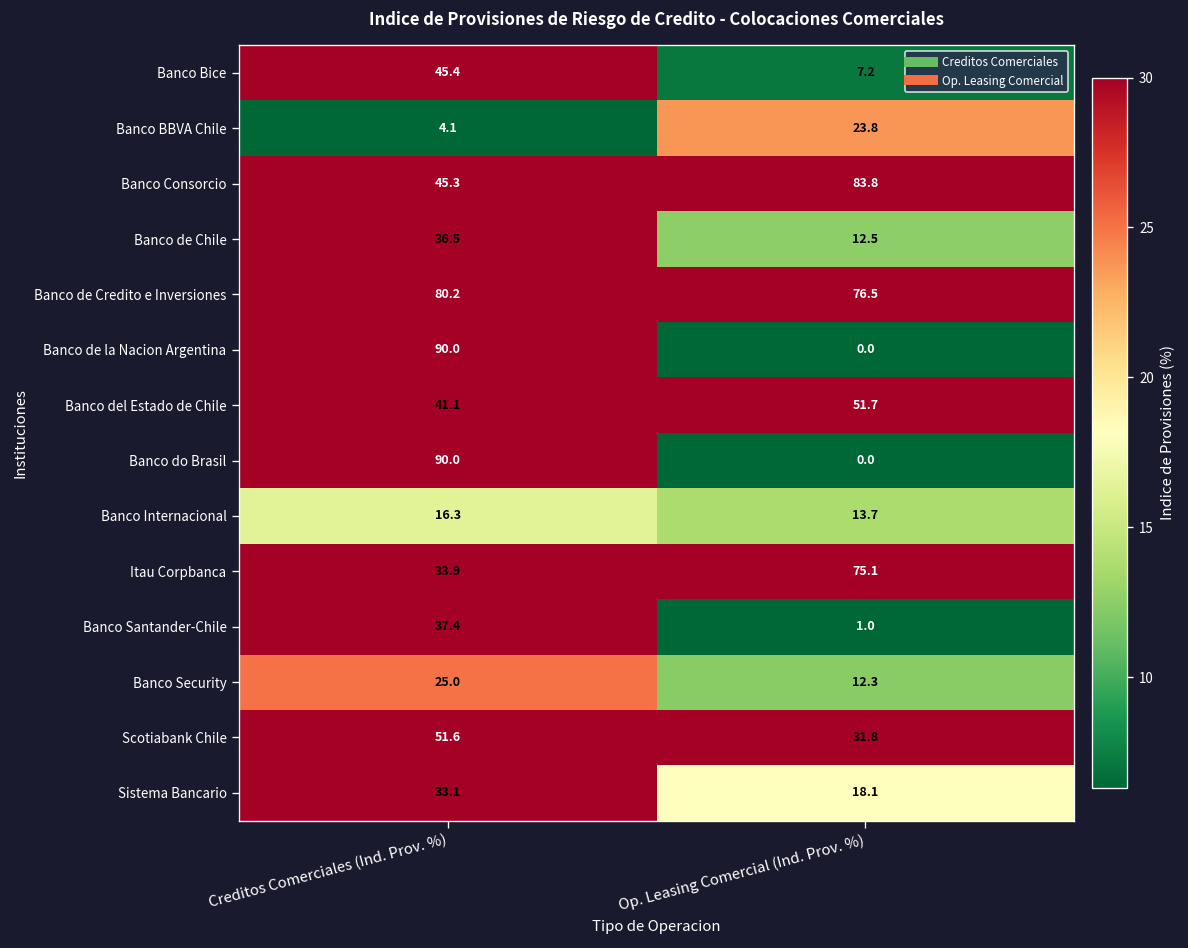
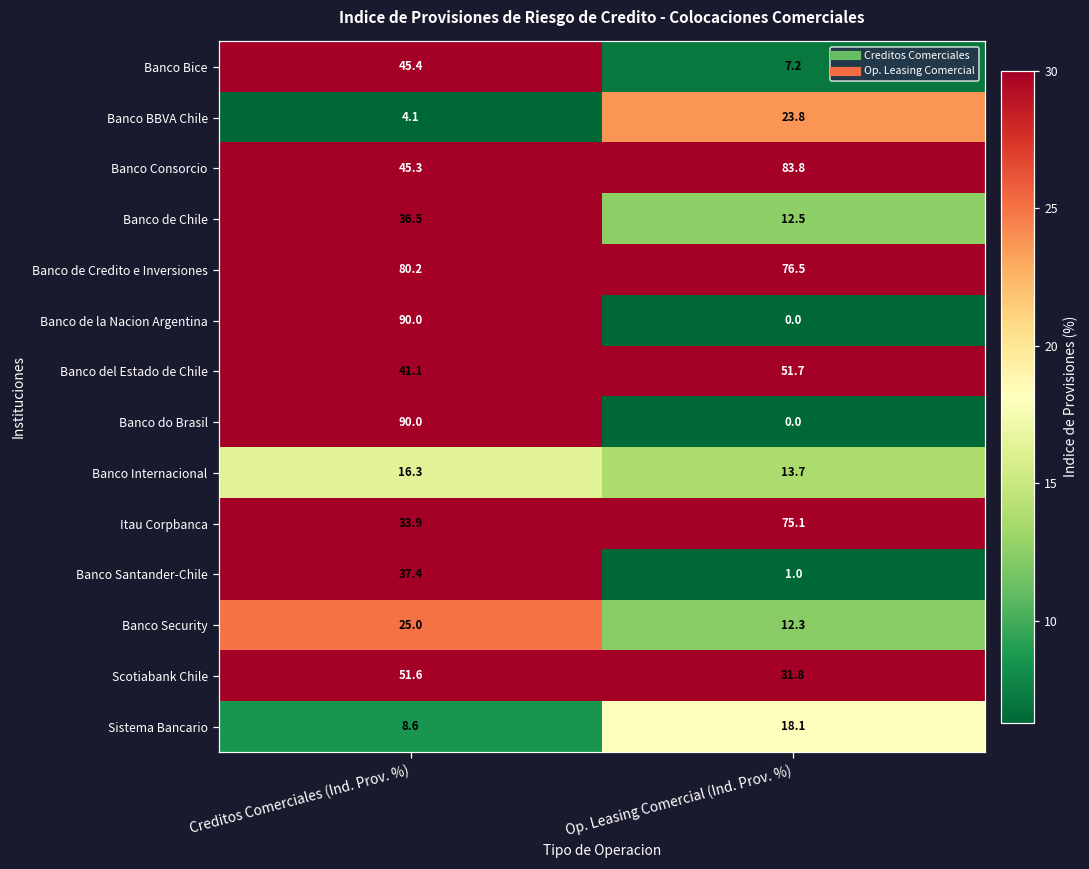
Sistema Bancario, Creditos Comerciales (Ind. Prov. %): 33.1 -> 8.6
